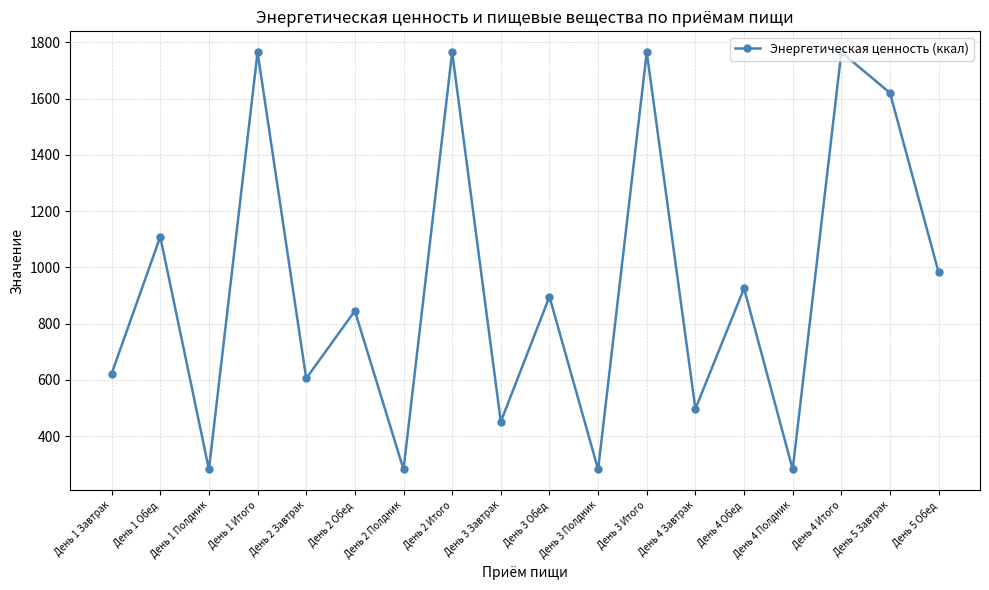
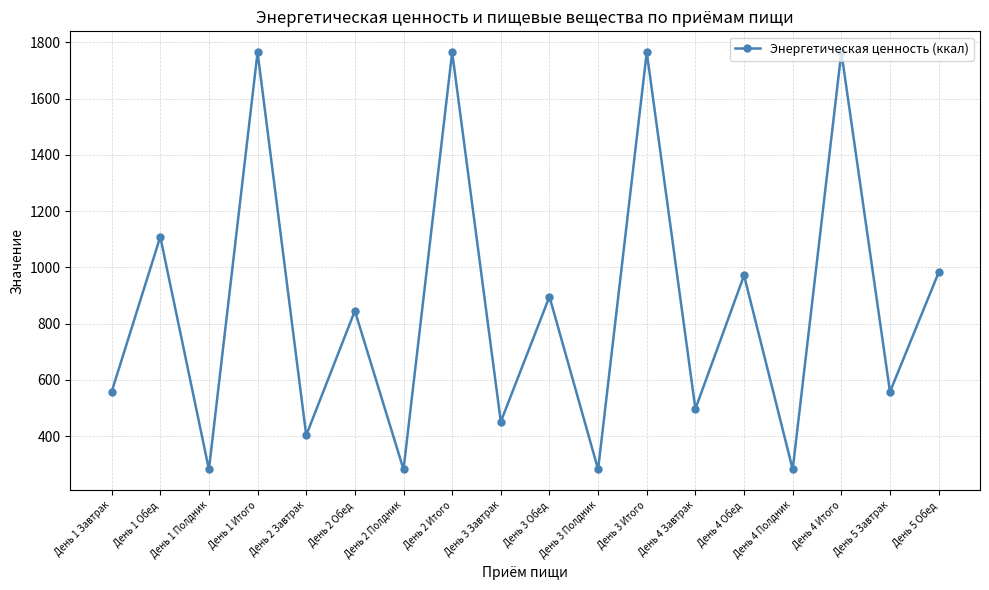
День 1 Завтрак: 620 -> 560
День 2 Завтрак: 610 -> 400
День 4 Обед: 930 -> 970
День 5 Завтрак: 1620 -> 560
